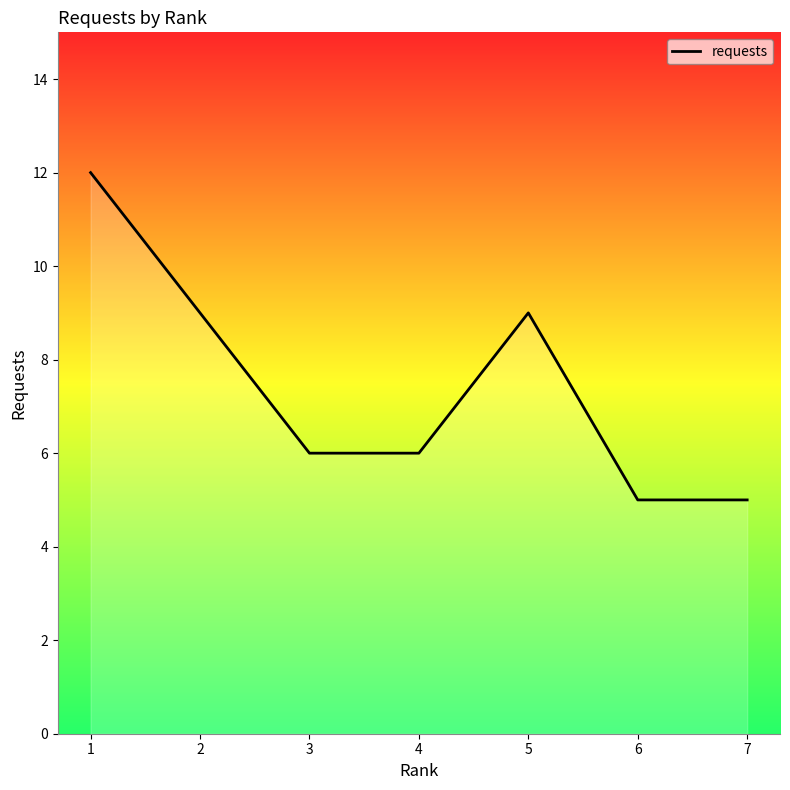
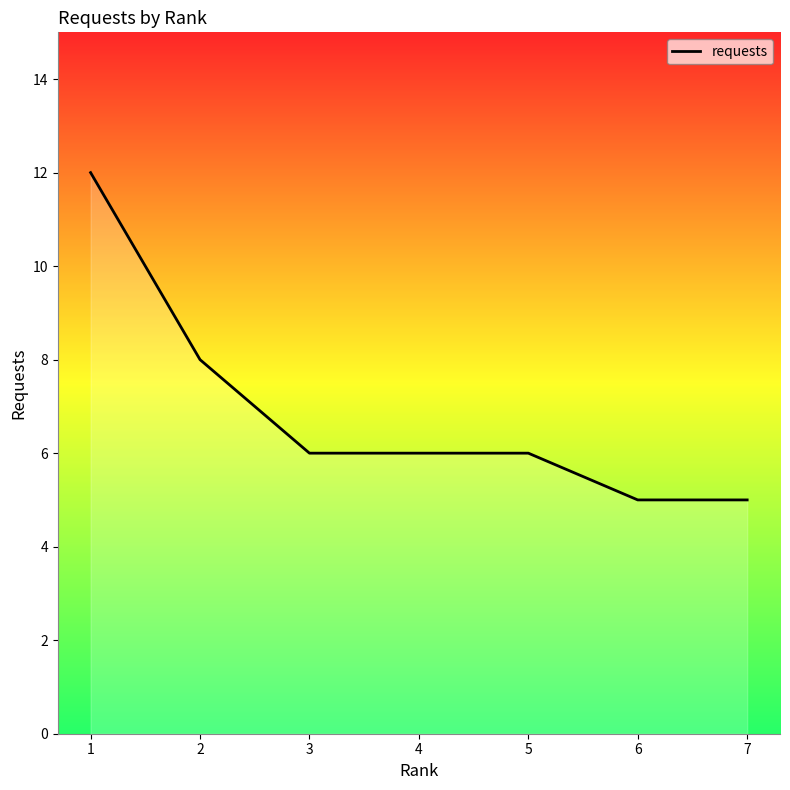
2: 9 -> 8
5: 9 -> 6
